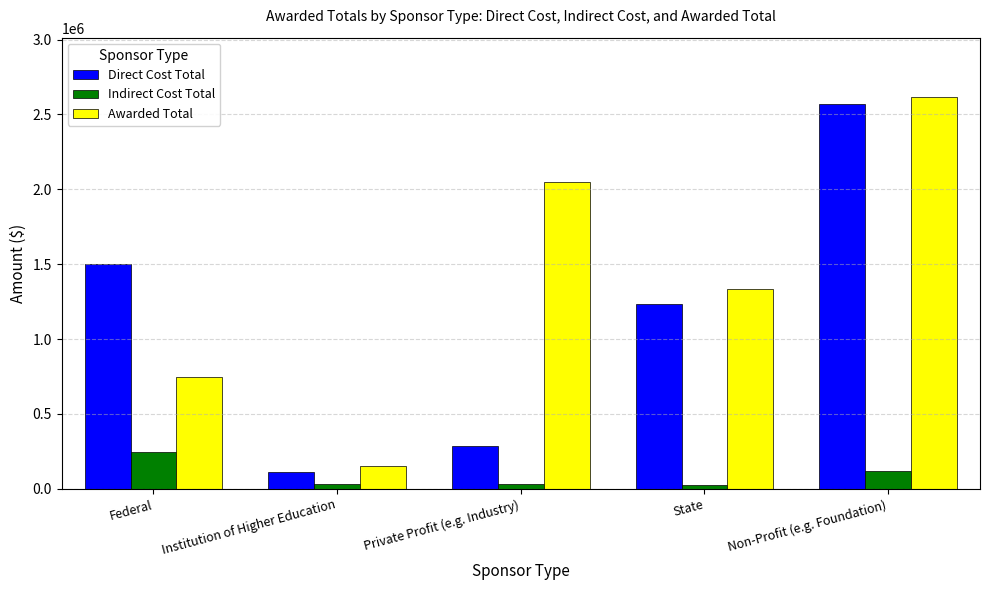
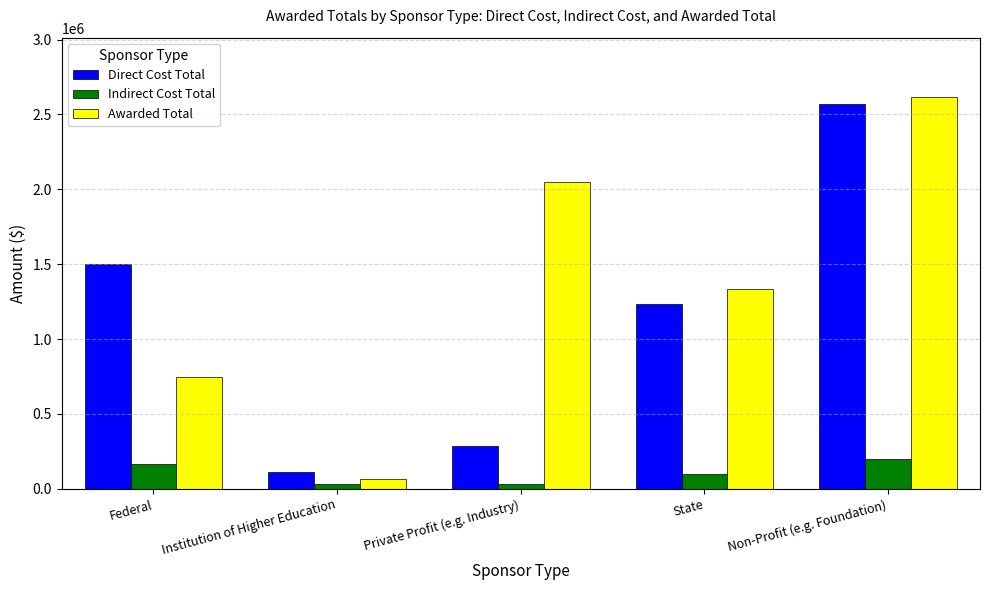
Indirect Cost Total, Federal: 250000 -> 170000
Awarded Total, Institution of Higher Education: 150000 -> 60000
Indirect Cost Total, State: 30000 -> 100000
Indirect Cost Total, Non-Profit (e.g. Foundation): 120000 -> 200000
